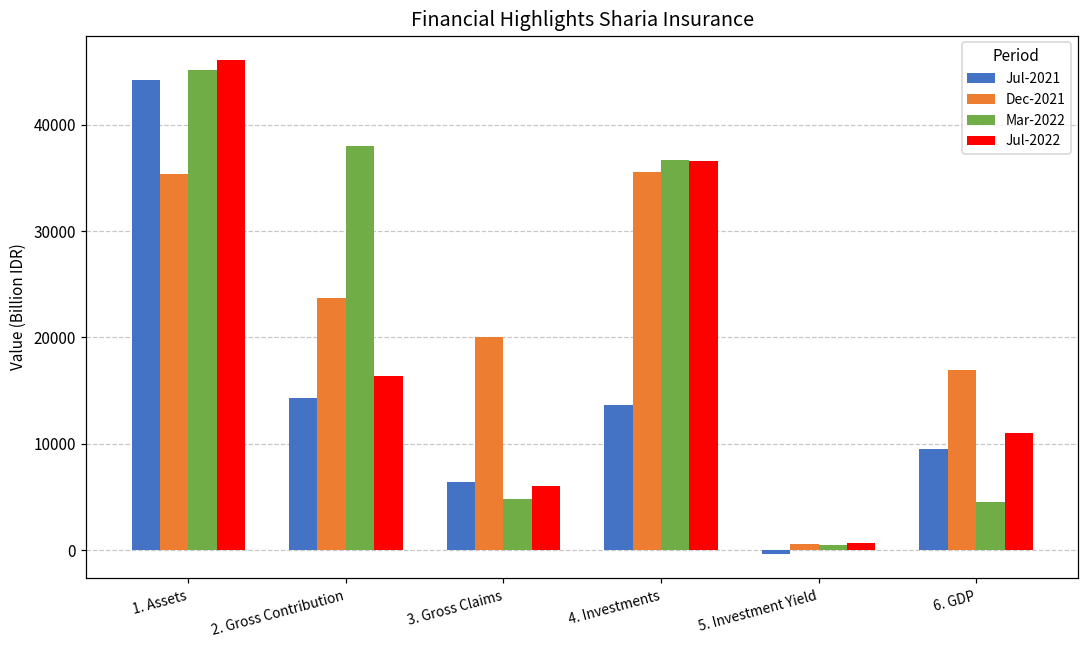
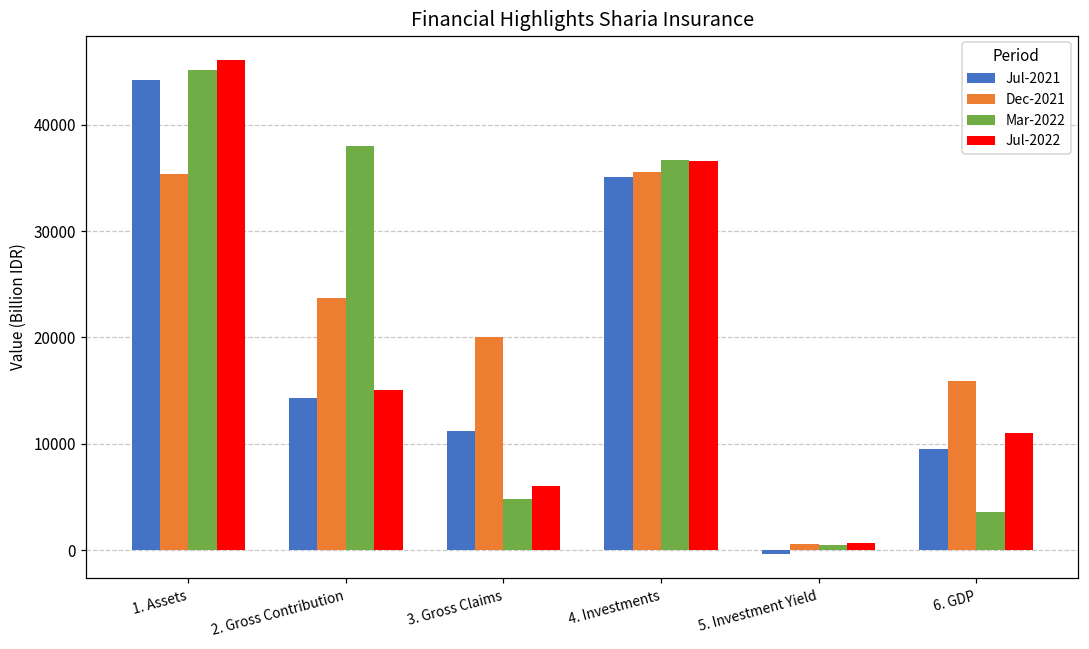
Jul-2022, 2. Gross Contribution: 16000 -> 15000
Jul-2021, 3. Gross Claims: 6000 -> 11000
Jul-2021, 4. Investments: 14000 -> 35000
Dec-2021, 6. GDP: 17000 -> 16000
Mar-2022, 6. GDP: 5000 -> 4000
